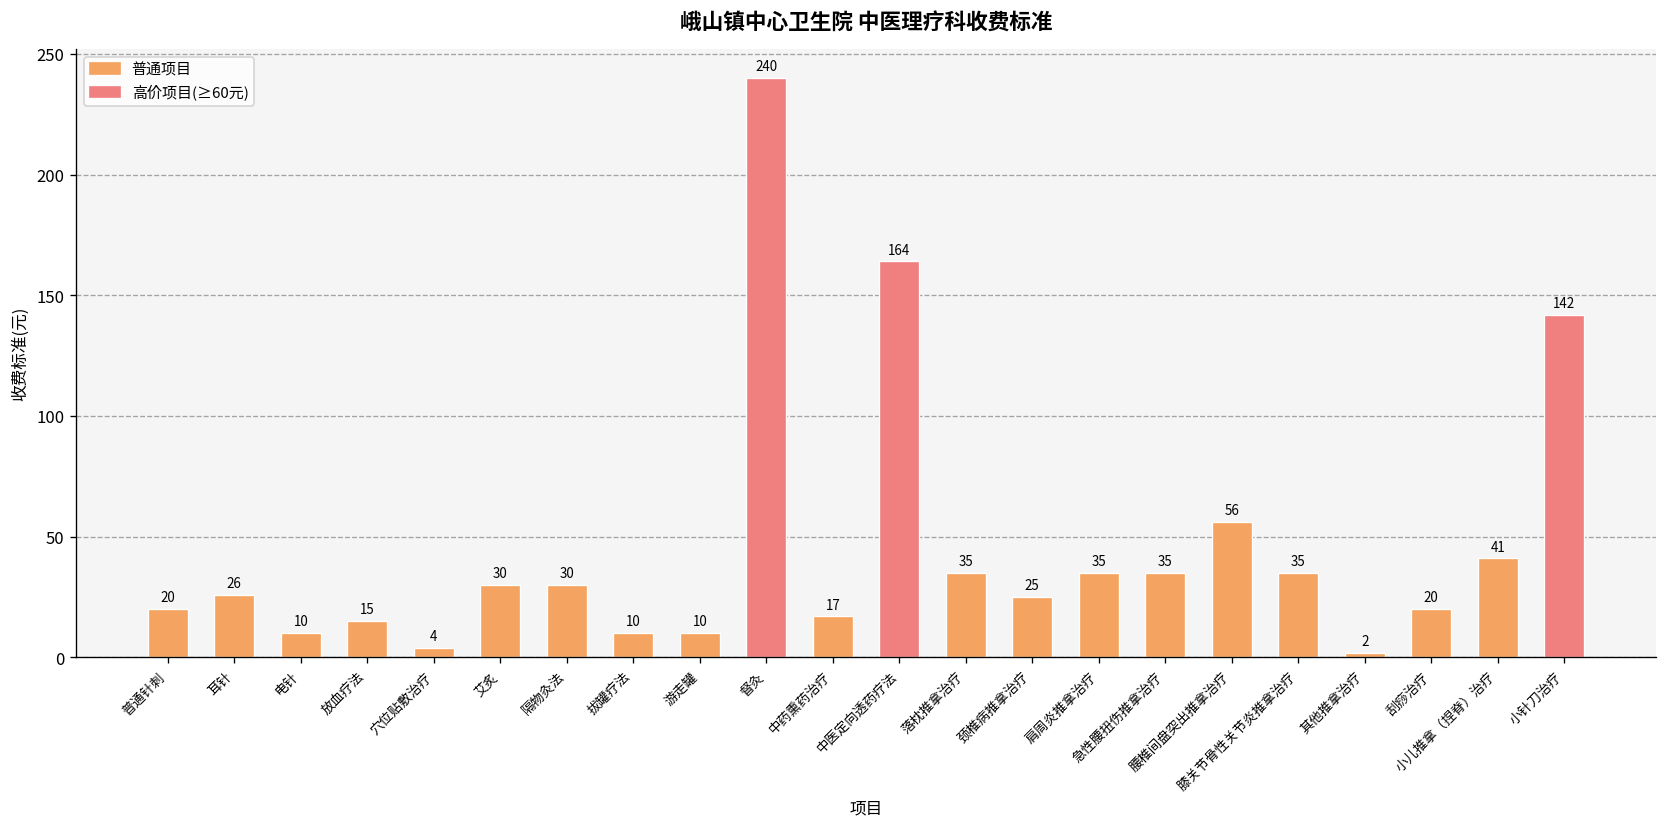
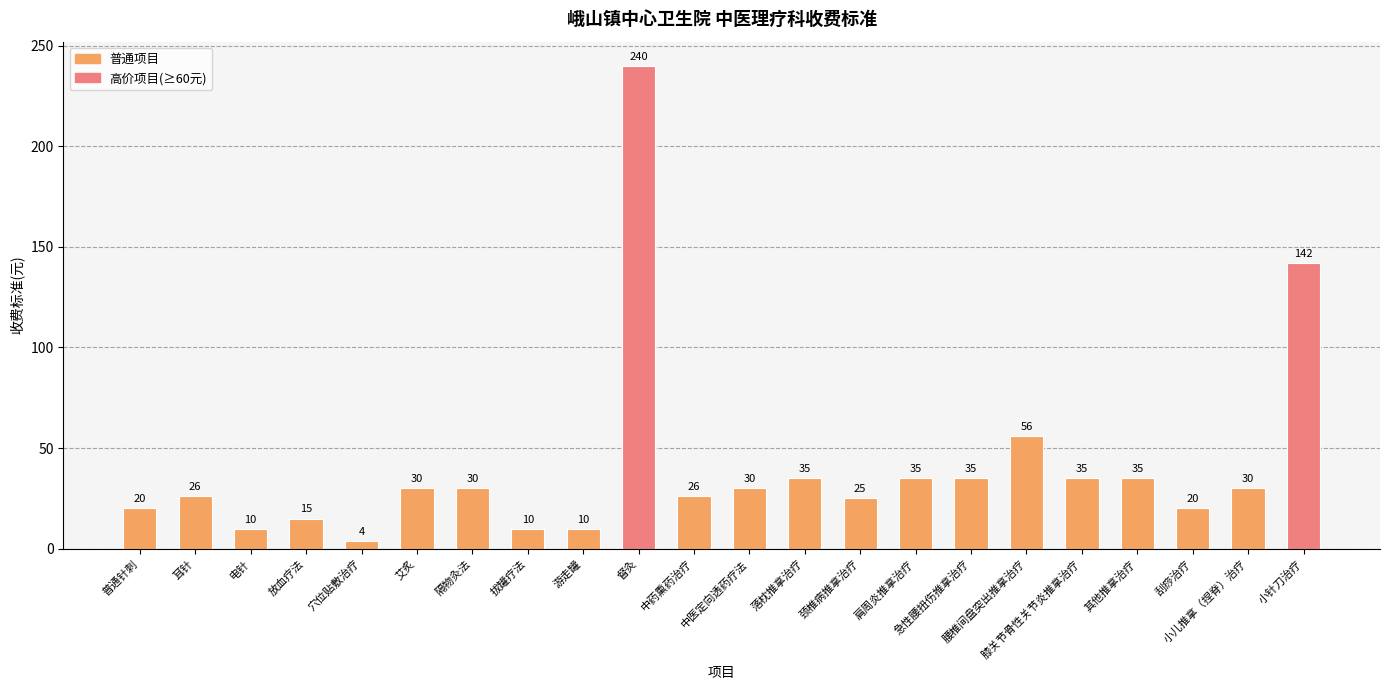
中药熏药治疗: 17 -> 26
中医定向透药疗法: 164 -> 30
其他推拿治疗: 2 -> 35
小儿推拿（捏脊）治疗: 41 -> 30
